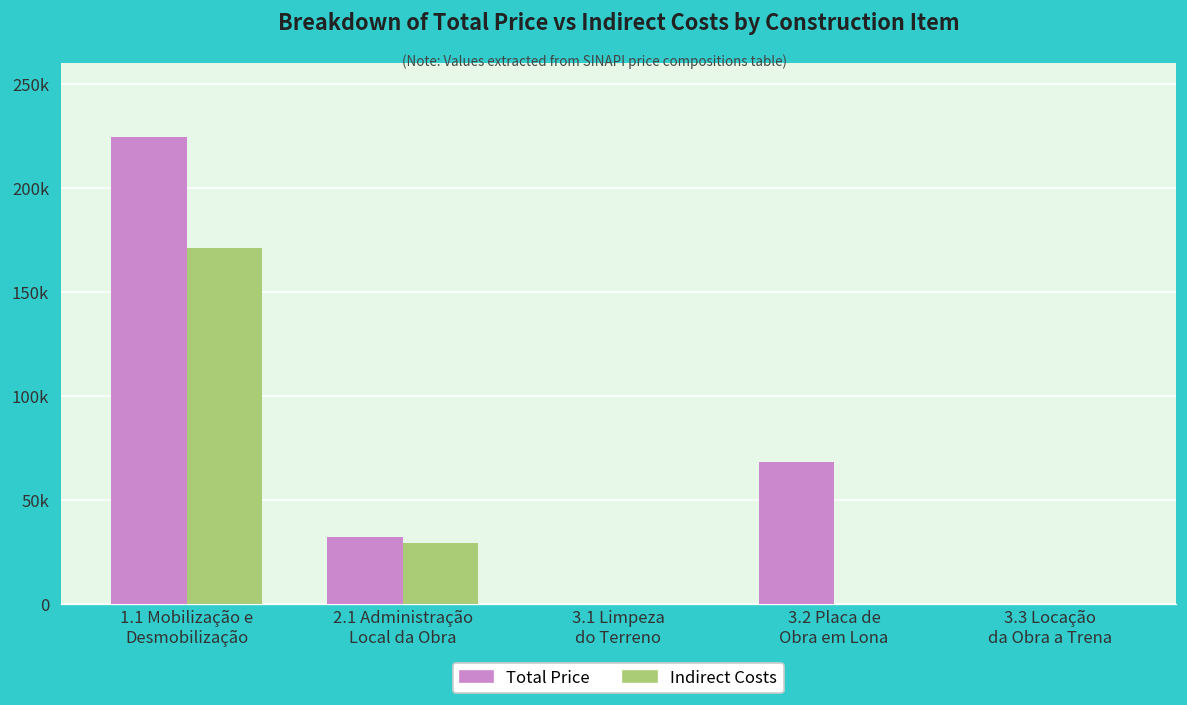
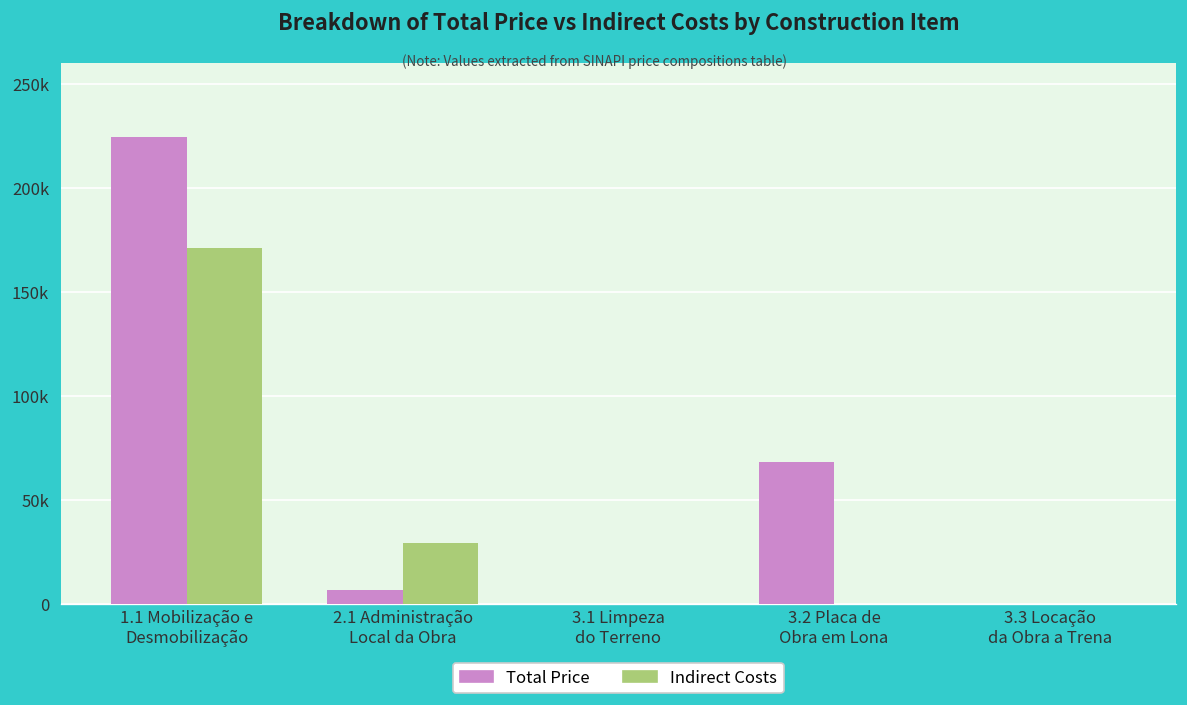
Total Price, 2.1 Administração Local da Obra: 32000 -> 7000
